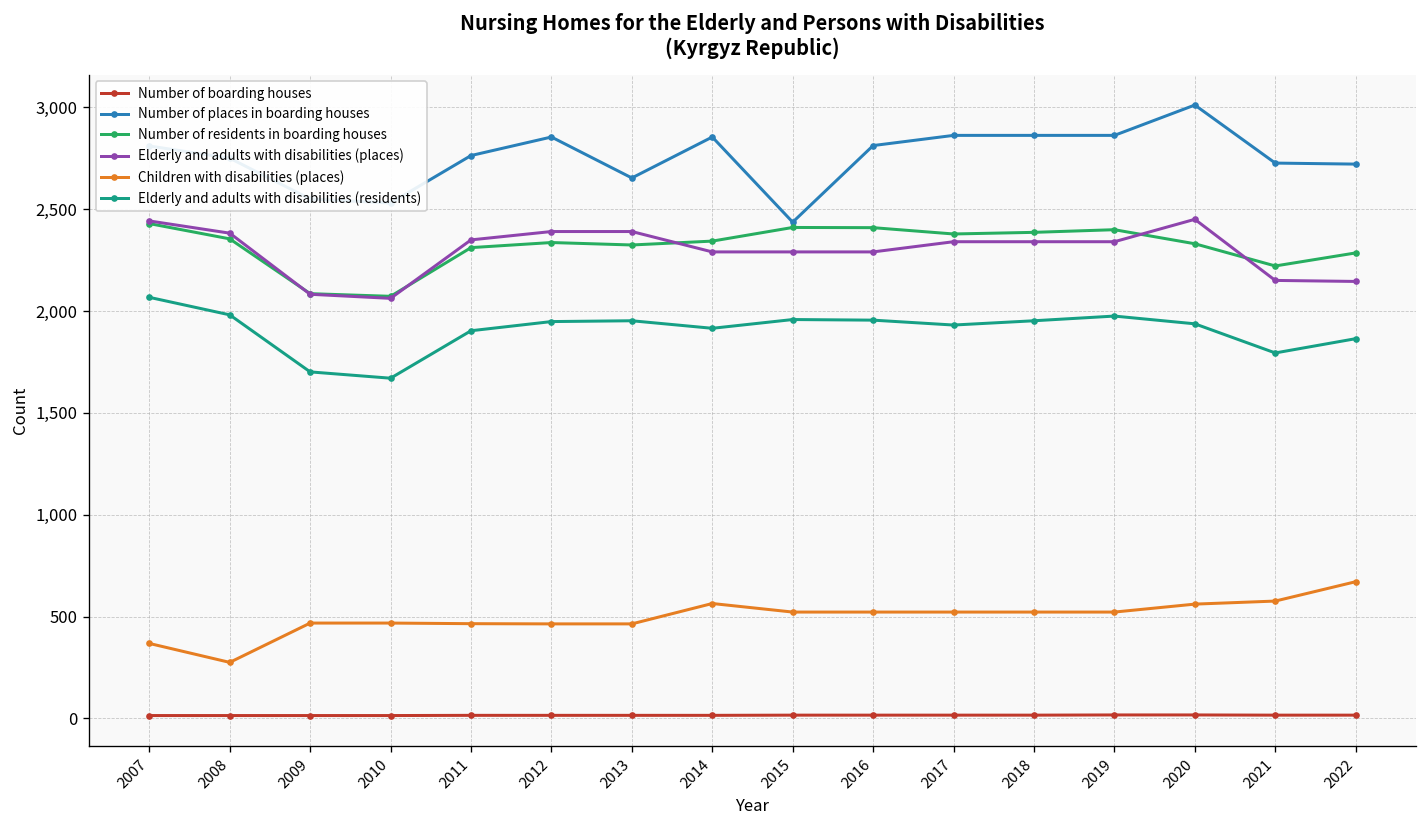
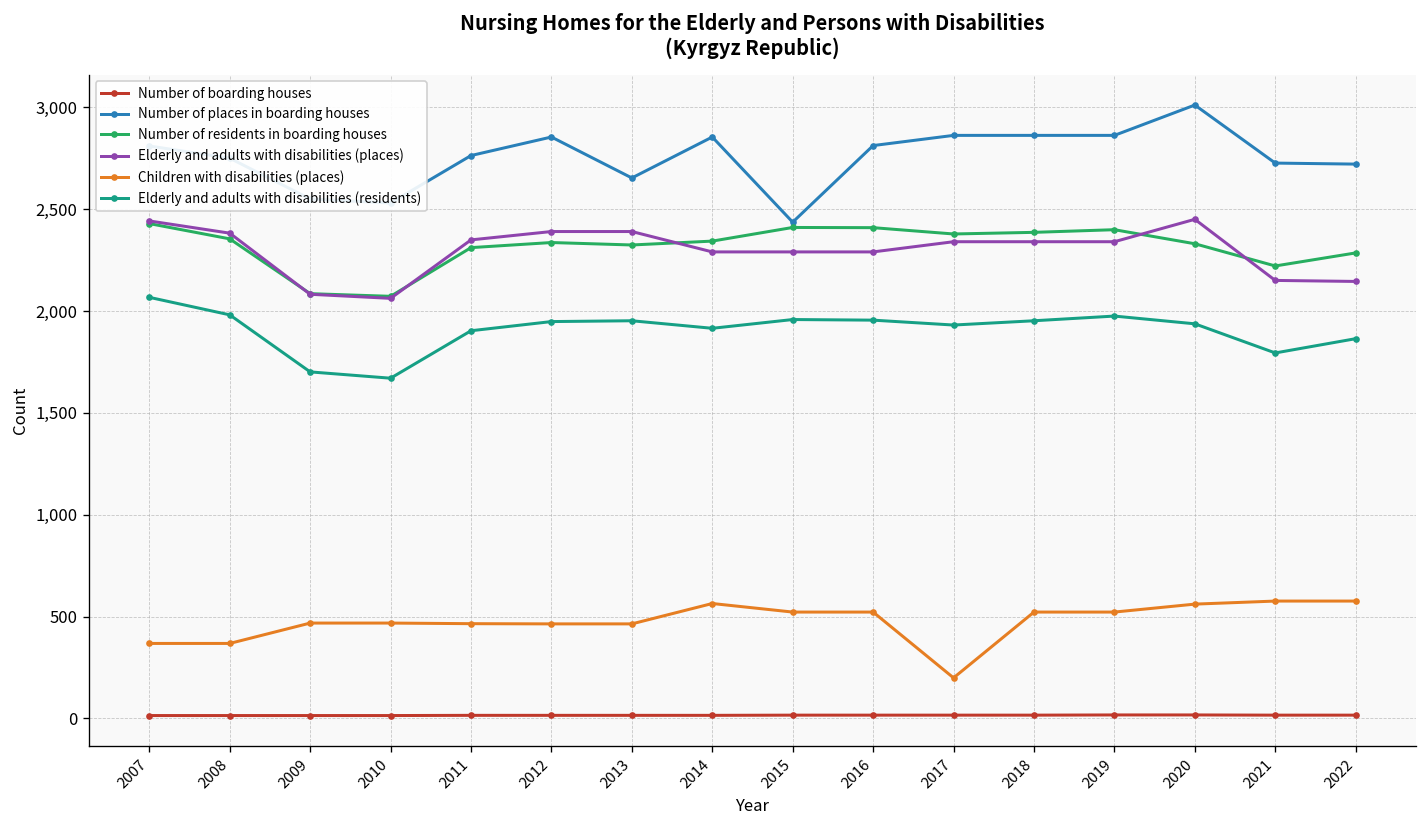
Children with disabilities (places), 2008: 280 -> 370
Children with disabilities (places), 2017: 520 -> 200
Children with disabilities (places), 2022: 670 -> 580
